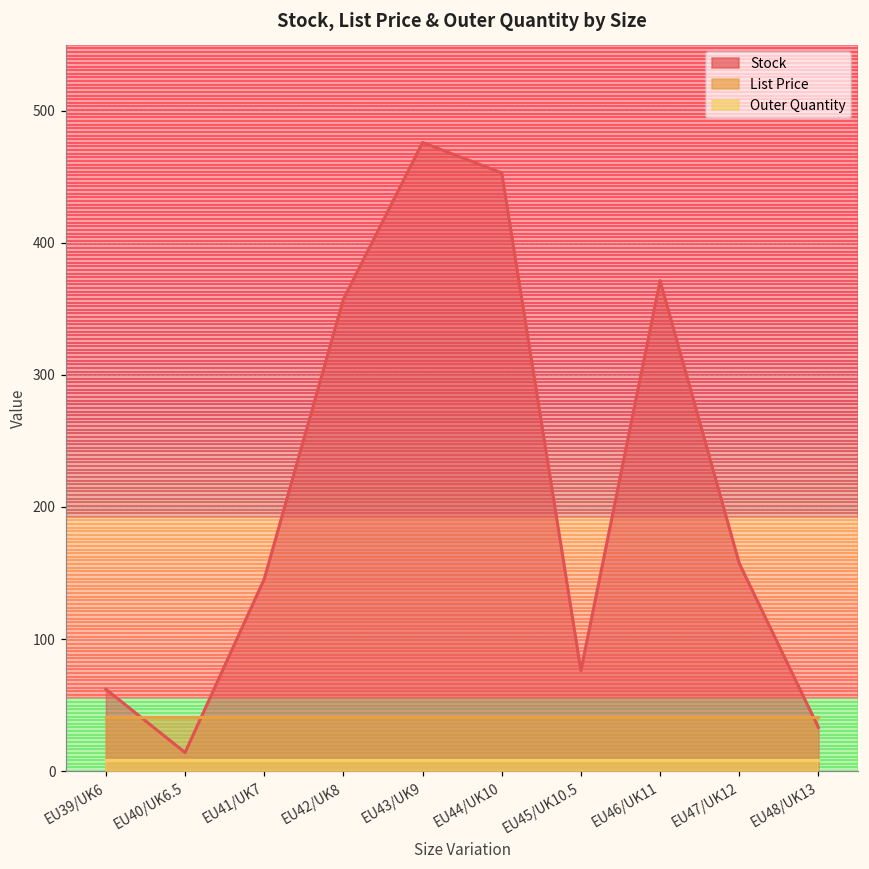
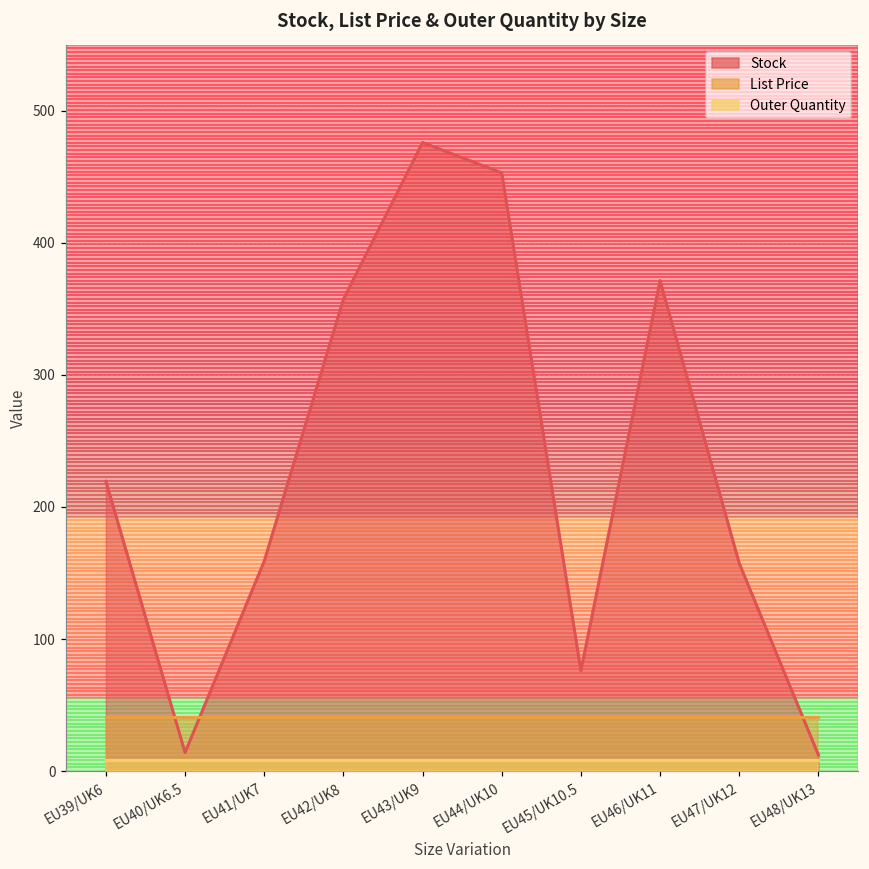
Stock, EU39/UK6: 62 -> 219
Stock, EU41/UK7: 145 -> 159
Stock, EU48/UK13: 33 -> 12
